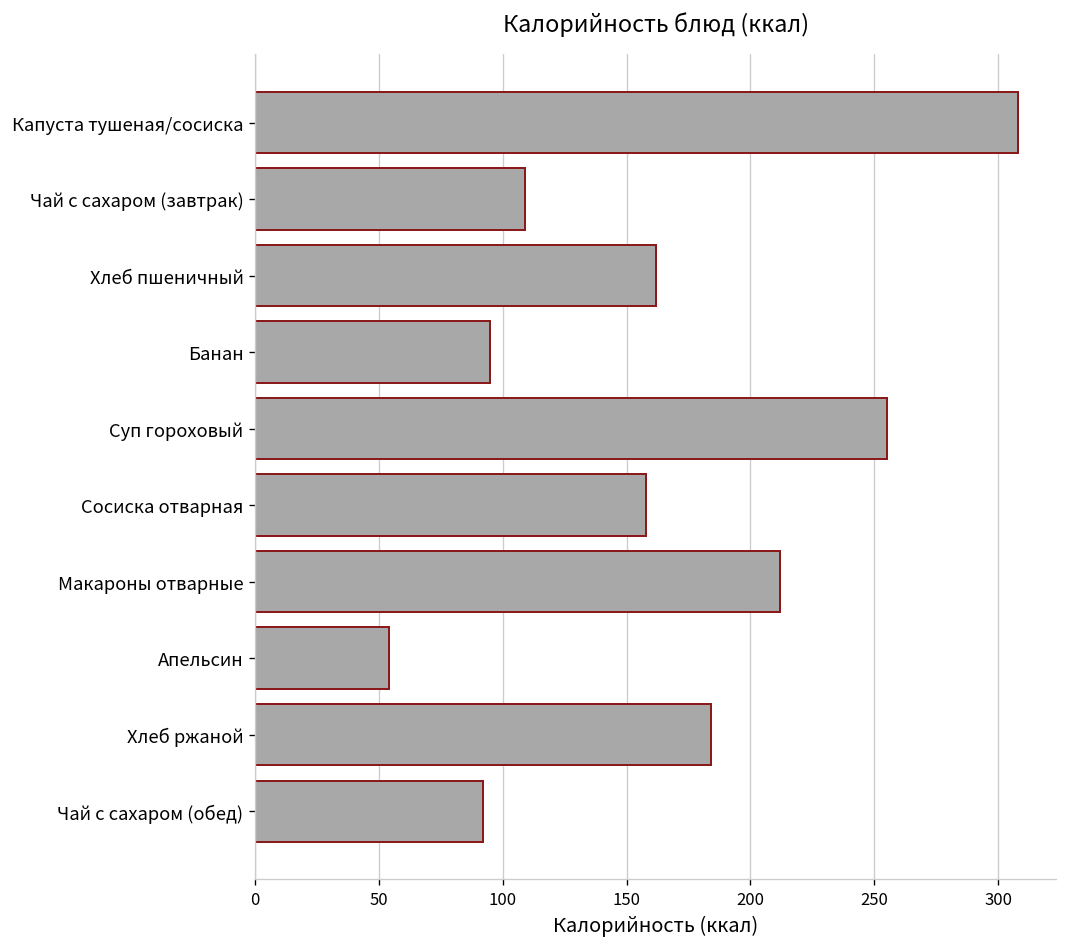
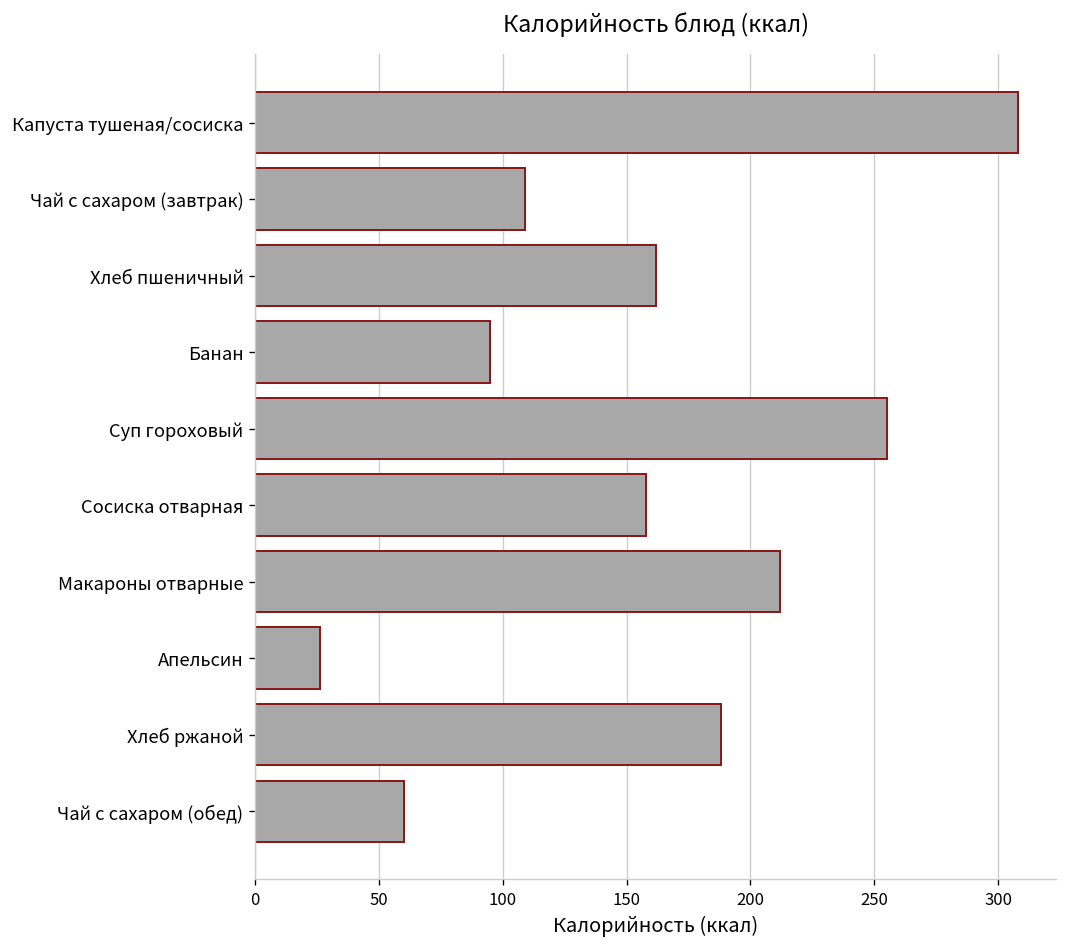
Апельсин: 54 -> 26
Хлеб ржаной: 184 -> 188
Чай с сахаром (обед): 92 -> 60
